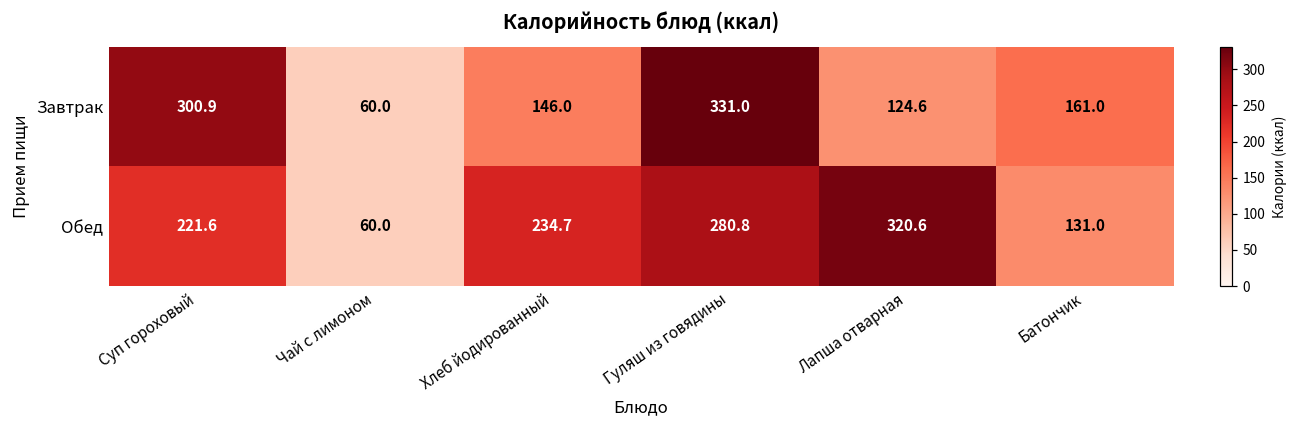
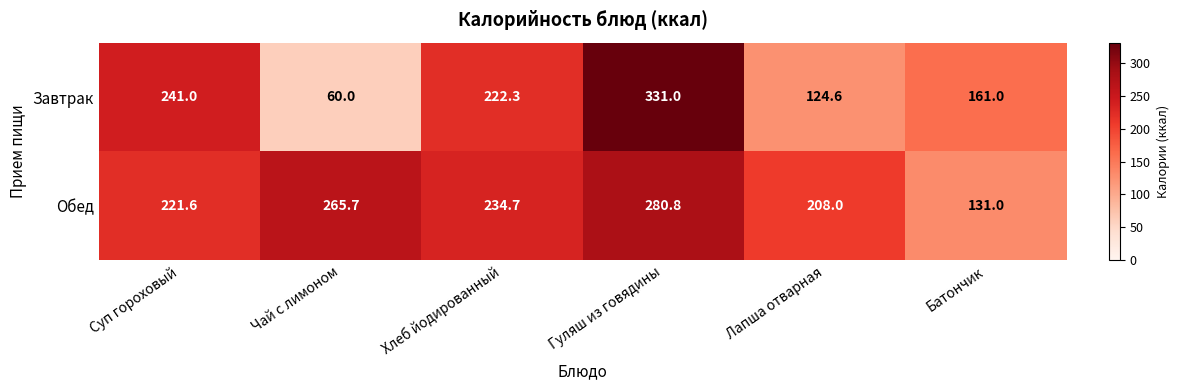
Завтрак, Суп гороховый: 300.9 -> 241.0
Завтрак, Хлеб йодированный: 146.0 -> 222.3
Обед, Чай с лимоном: 60.0 -> 265.7
Обед, Лапша отварная: 320.6 -> 208.0
